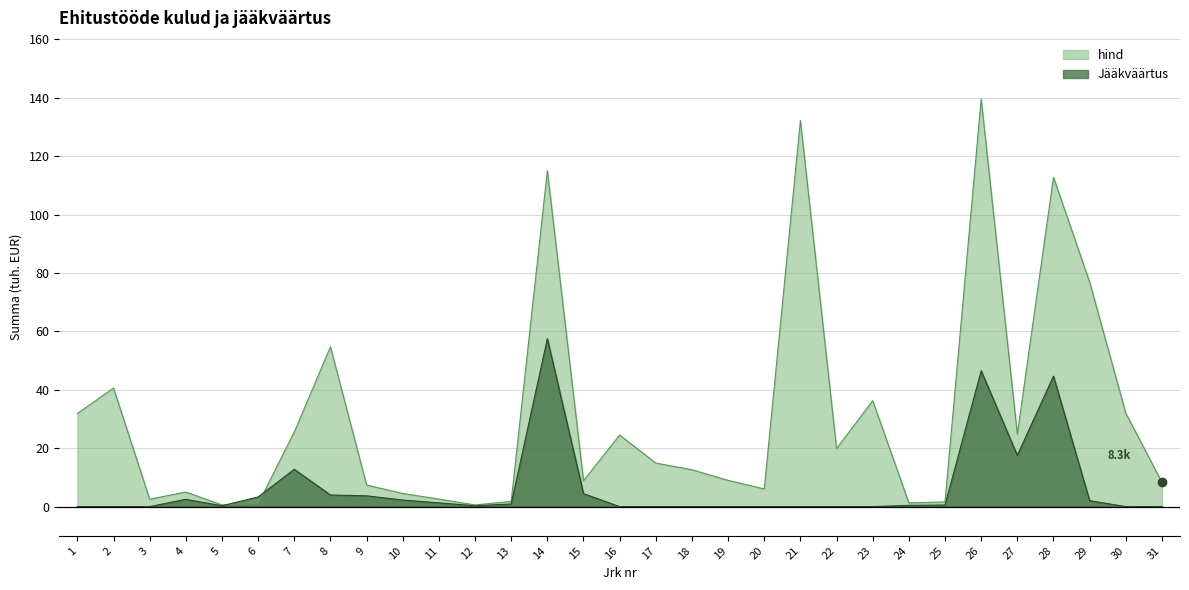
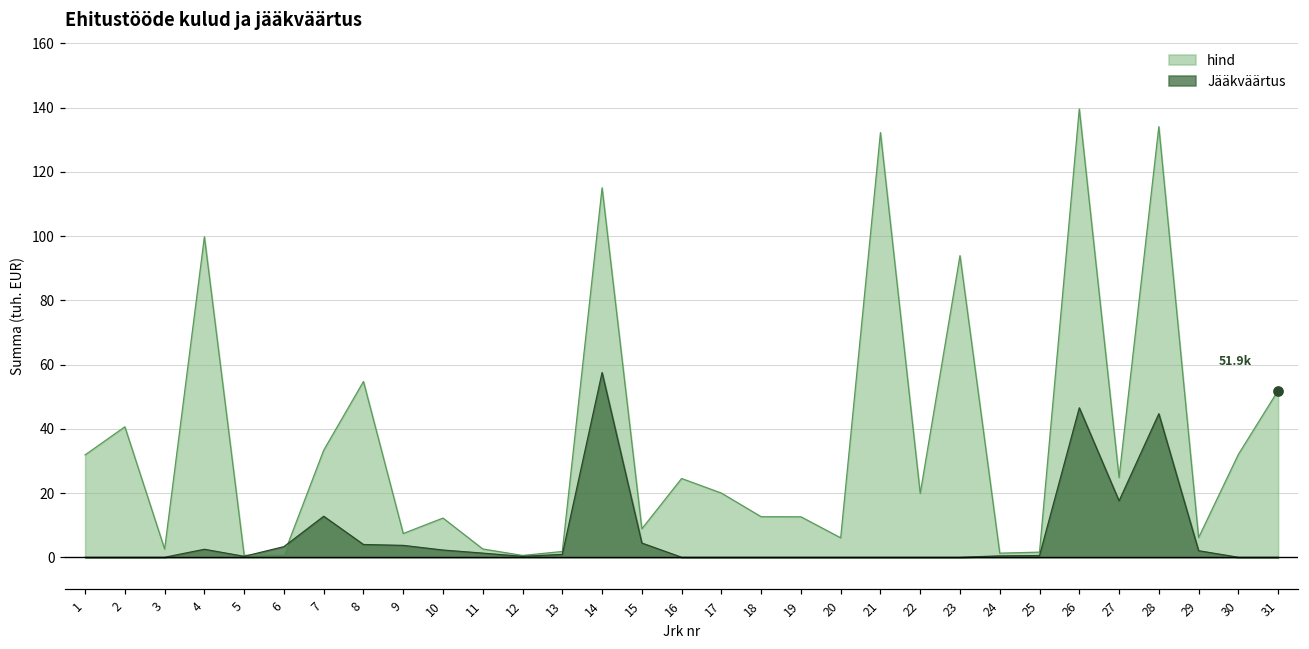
hind, 4: 5 -> 100
hind, 7: 26 -> 33
hind, 10: 5 -> 12
hind, 17: 15 -> 20
hind, 19: 9 -> 13
hind, 23: 36 -> 94
hind, 28: 113 -> 134
hind, 29: 77 -> 6
hind, 31: 8.3k -> 51.9k
